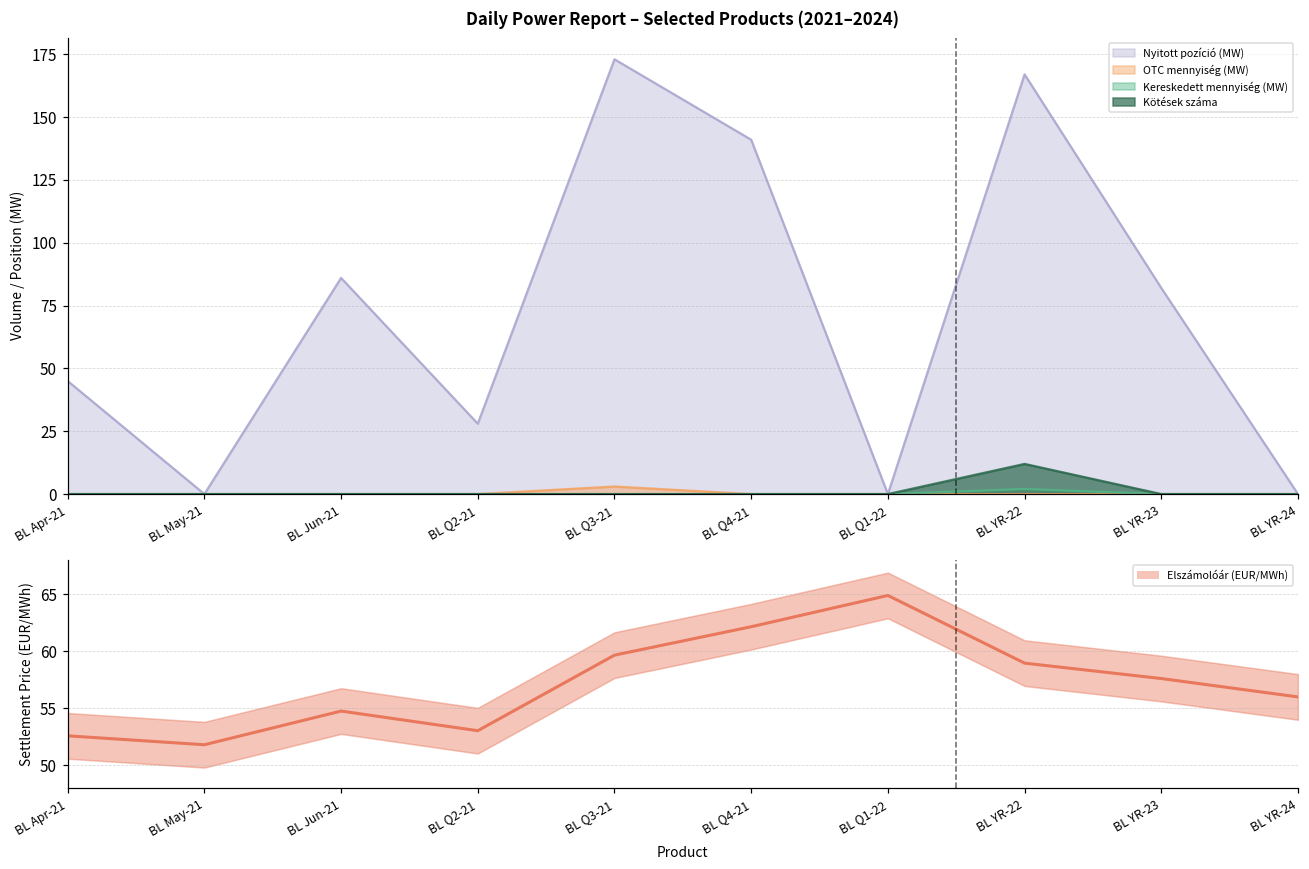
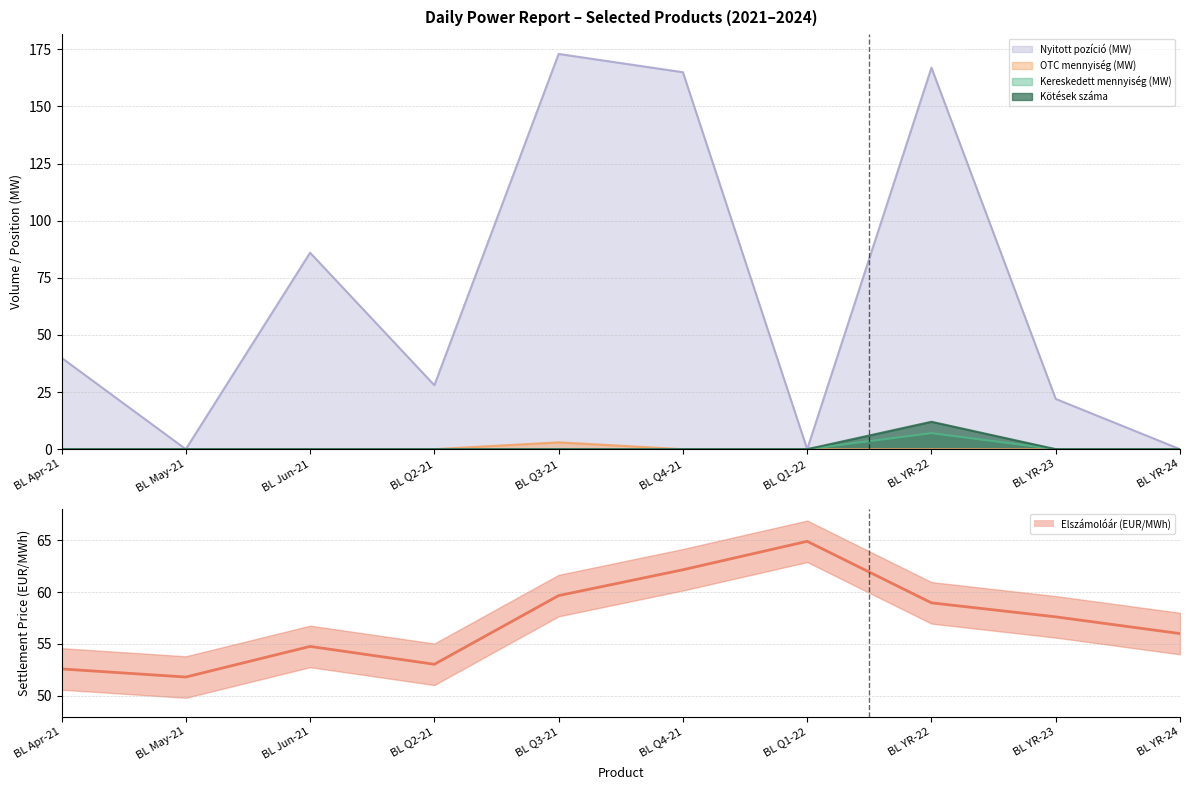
Daily Power Report – Selected Products (2021–2024), Nyitott pozíció (MW), BL Apr-21: 45 -> 40
Daily Power Report – Selected Products (2021–2024), Nyitott pozíció (MW), BL Q4-21: 141 -> 165
Daily Power Report – Selected Products (2021–2024), Kereskedett mennyiség (MW), BL YR-22: 2 -> 7
Daily Power Report – Selected Products (2021–2024), Nyitott pozíció (MW), BL YR-23: 82 -> 22
